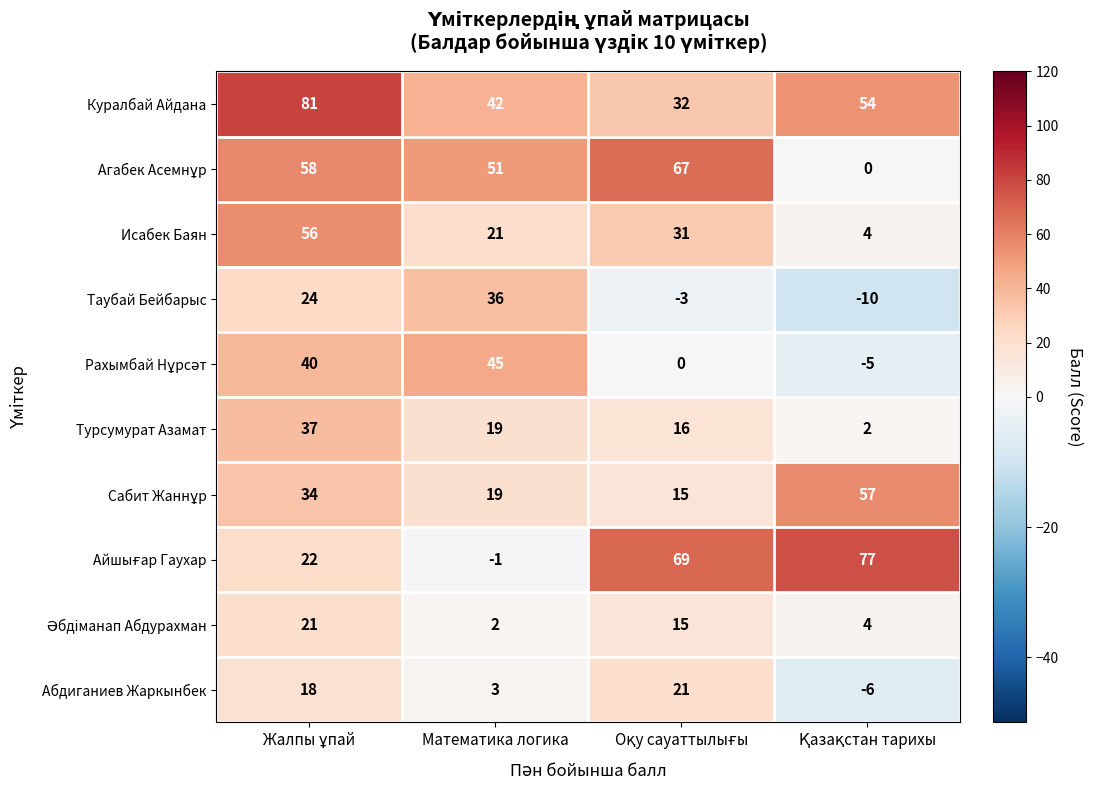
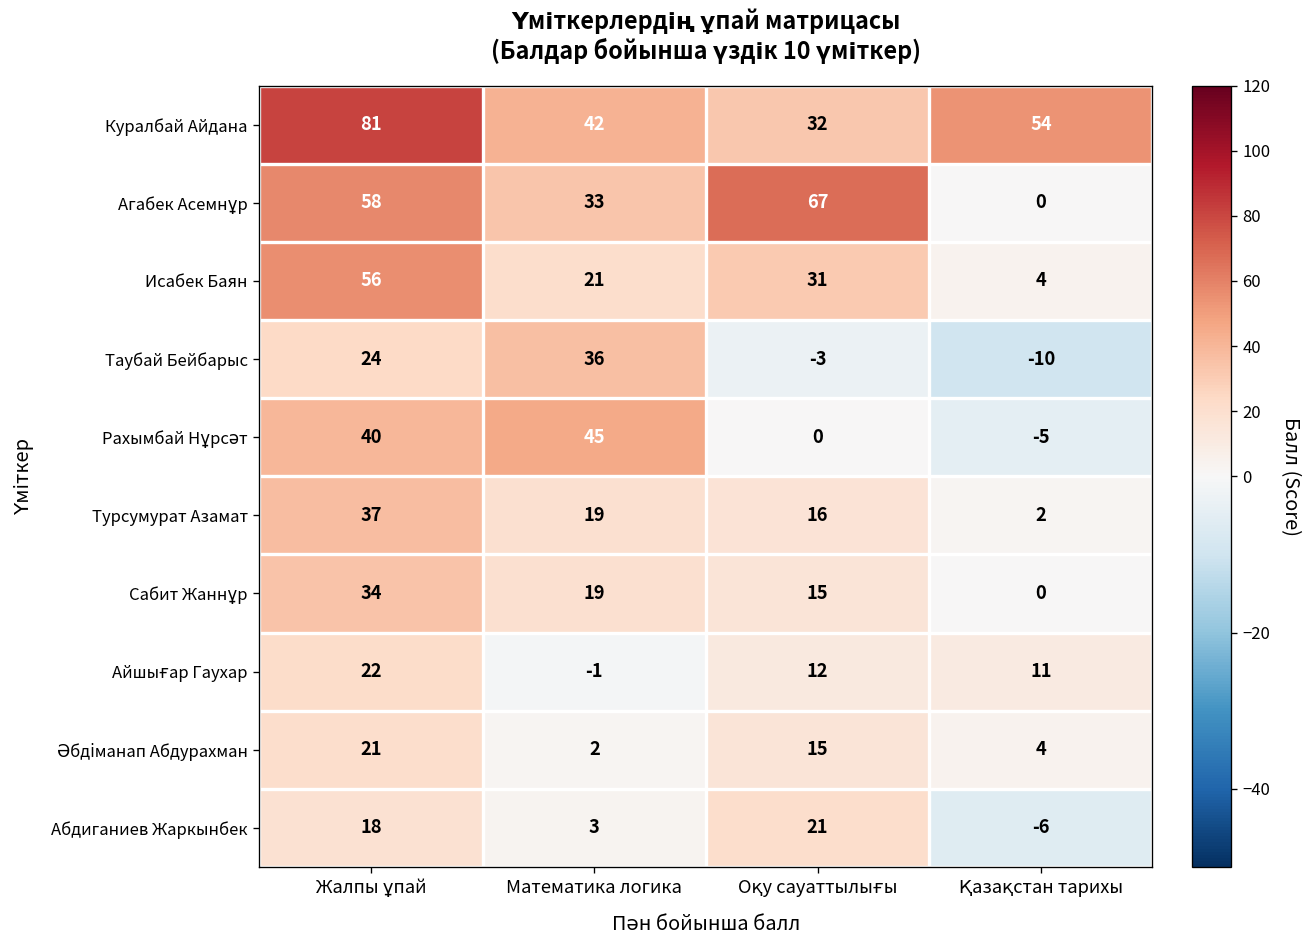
Агабек Асемнұр, Математика логика: 51 -> 33
Сабит Жаннұр, Қазақстан тарихы: 57 -> 0
Айшығар Гаухар, Оқу сауаттылығы: 69 -> 12
Айшығар Гаухар, Қазақстан тарихы: 77 -> 11
